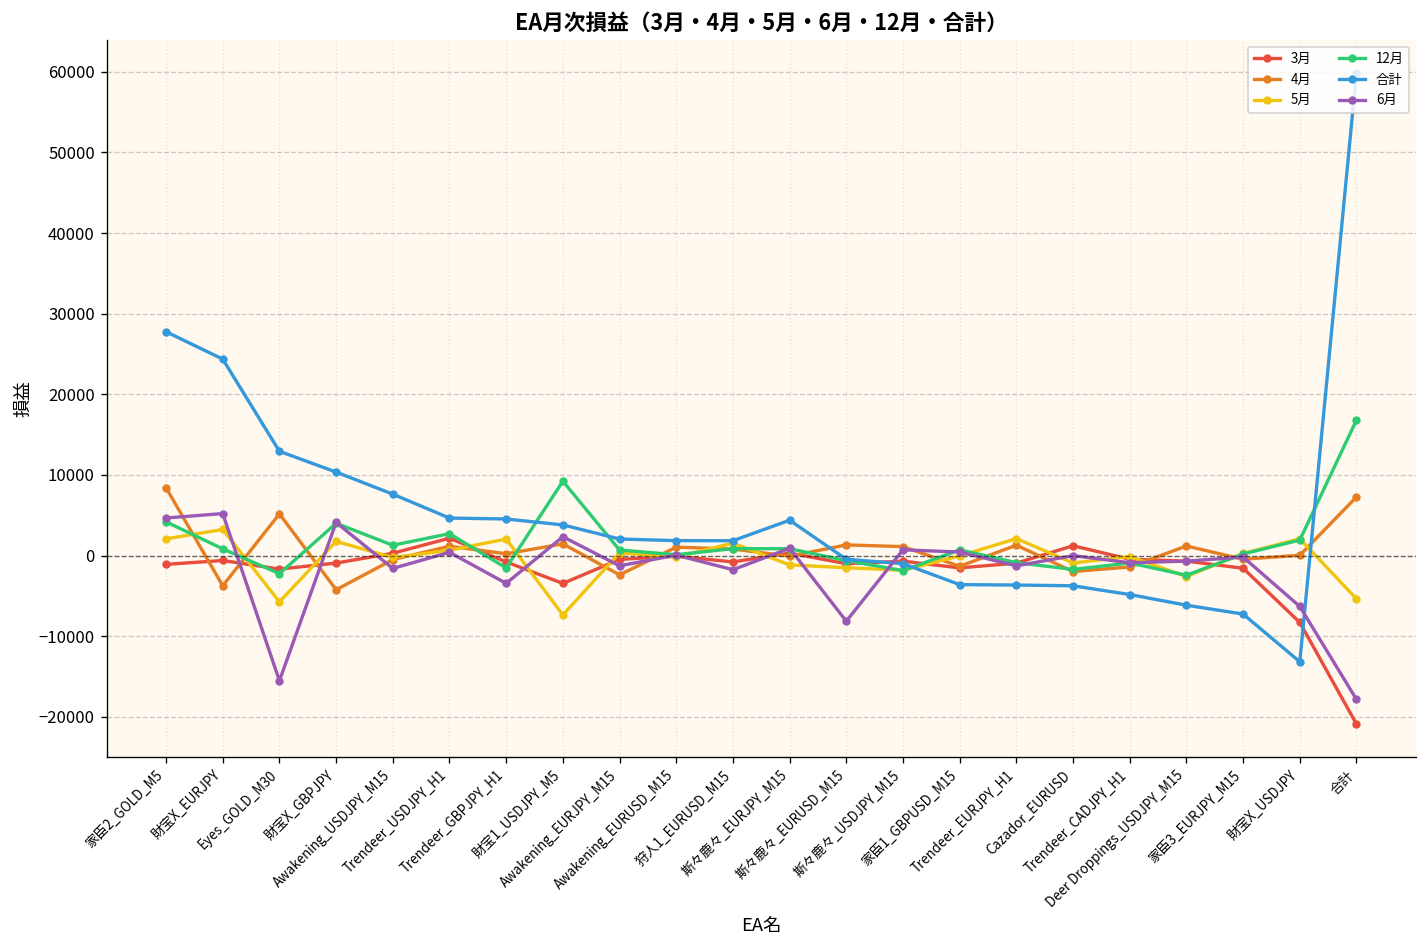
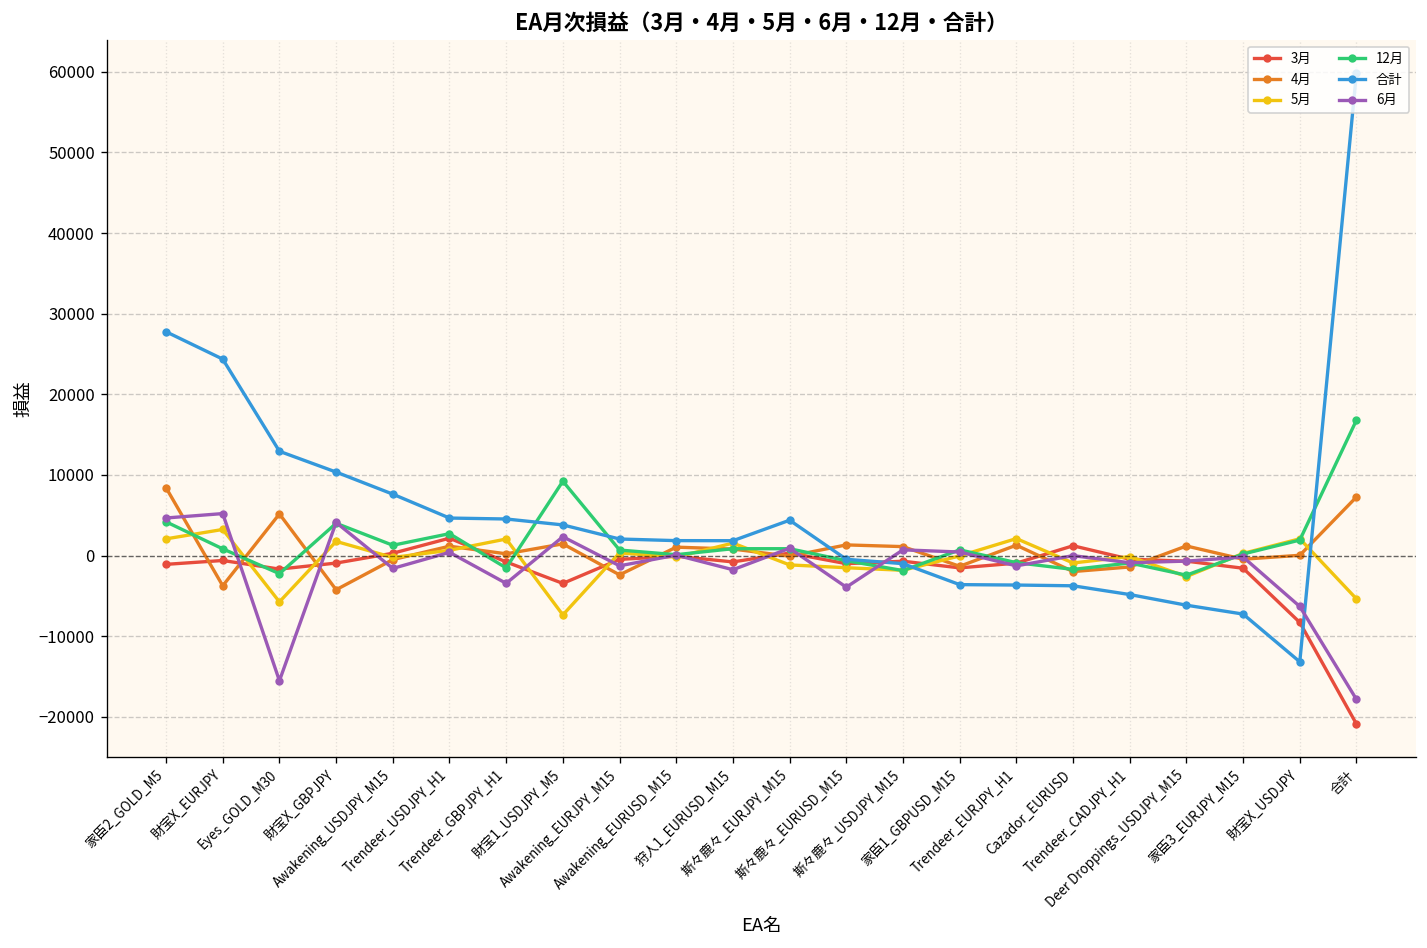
6月, 斯々鹿々_EURUSD_M15: -8000 -> -4000
